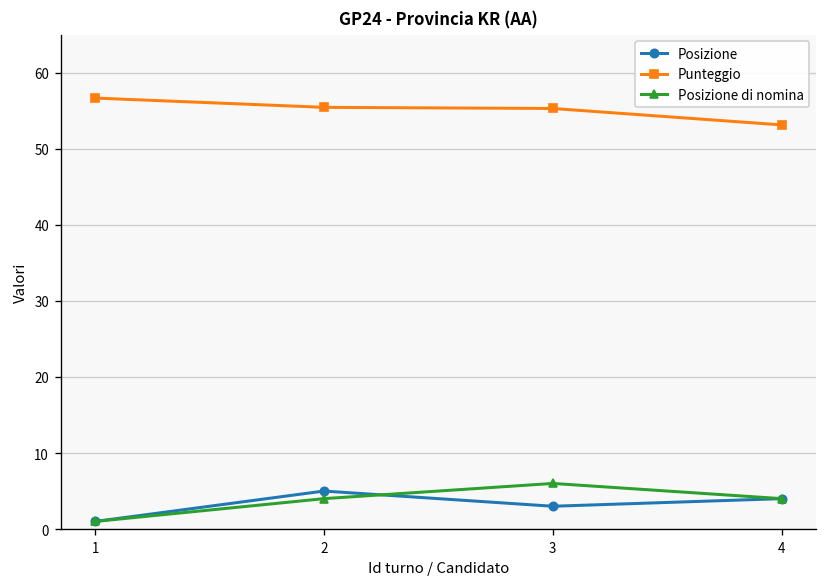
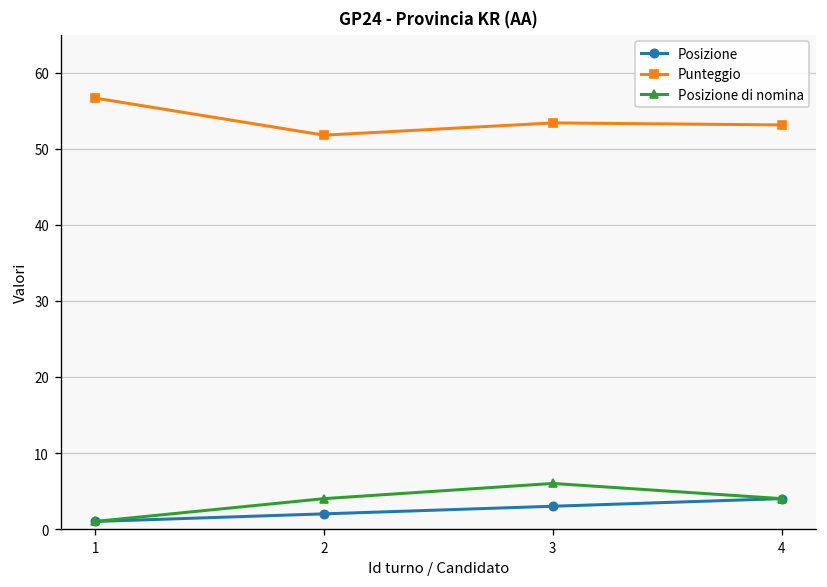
Posizione, 2: 5 -> 2
Punteggio, 2: 55 -> 52
Punteggio, 3: 55 -> 53
